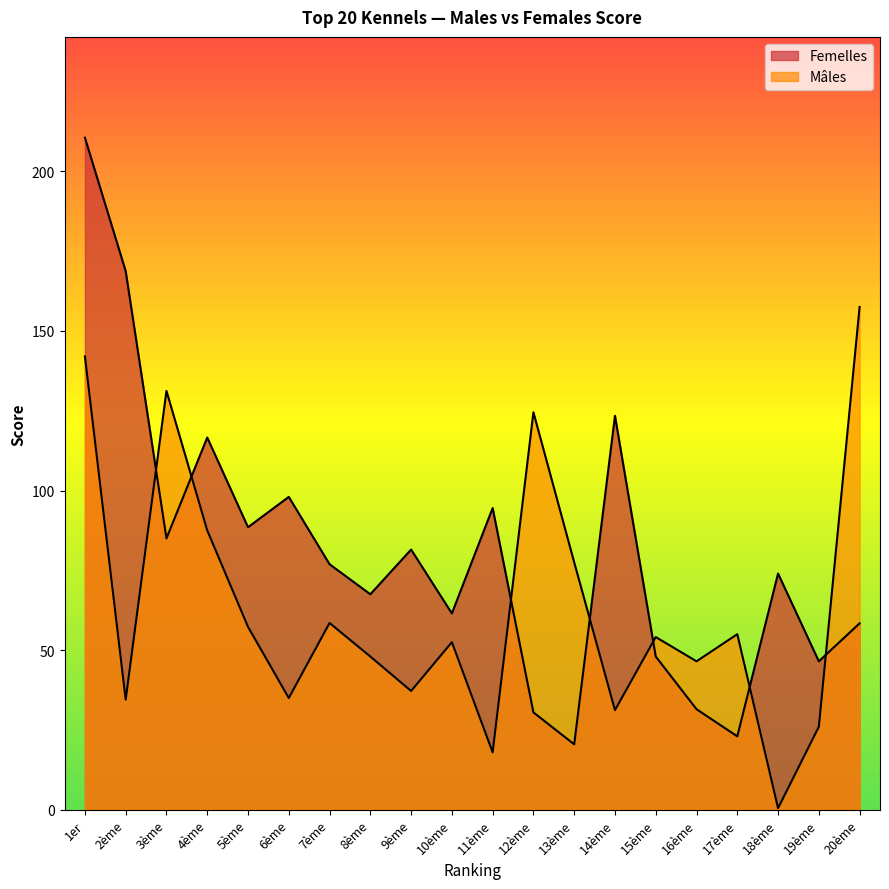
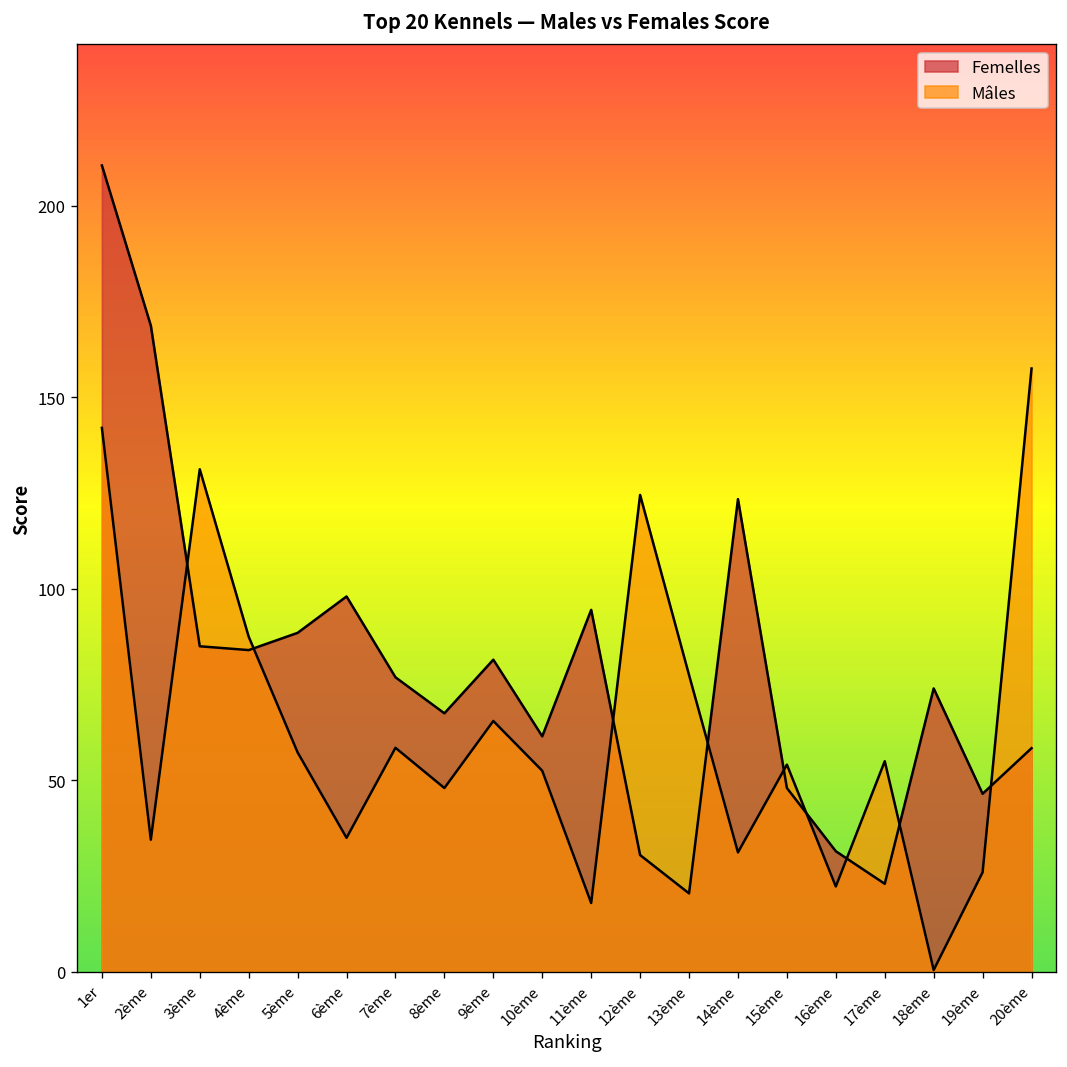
Femelles, 4ème: 117 -> 84
Mâles, 9ème: 37 -> 66
Mâles, 16ème: 47 -> 22
